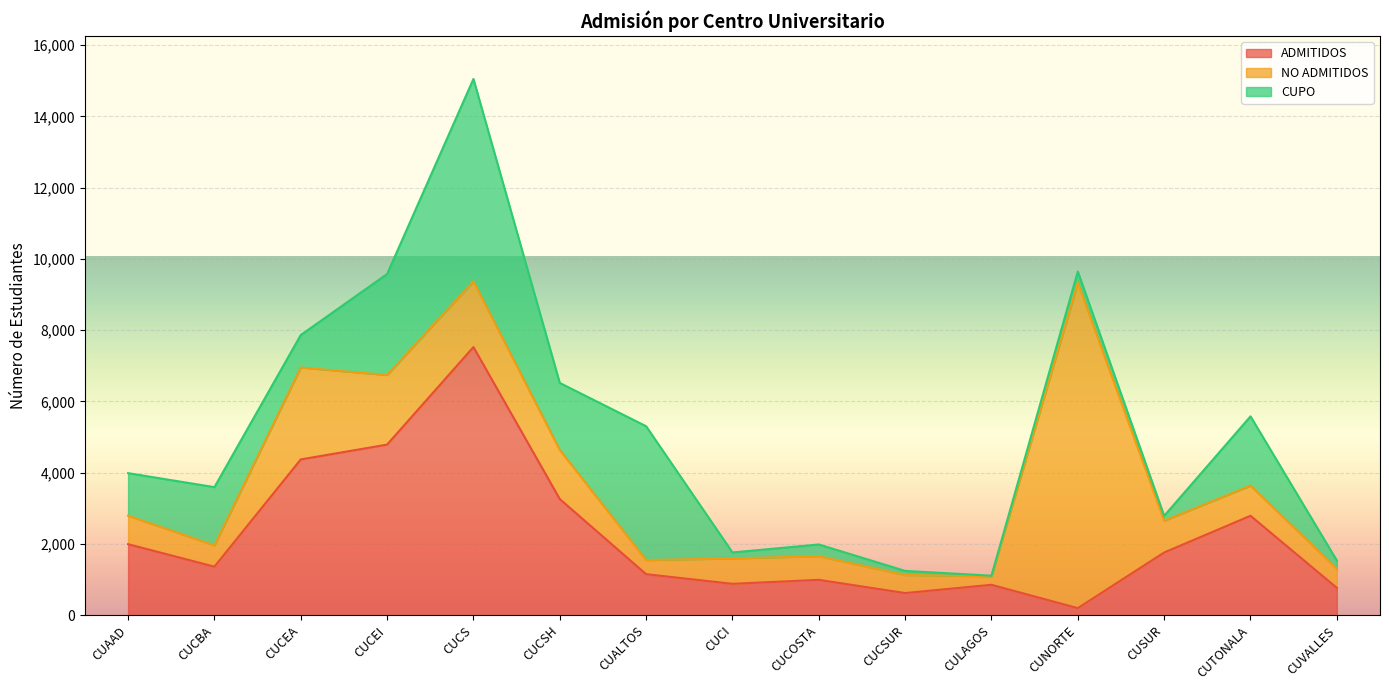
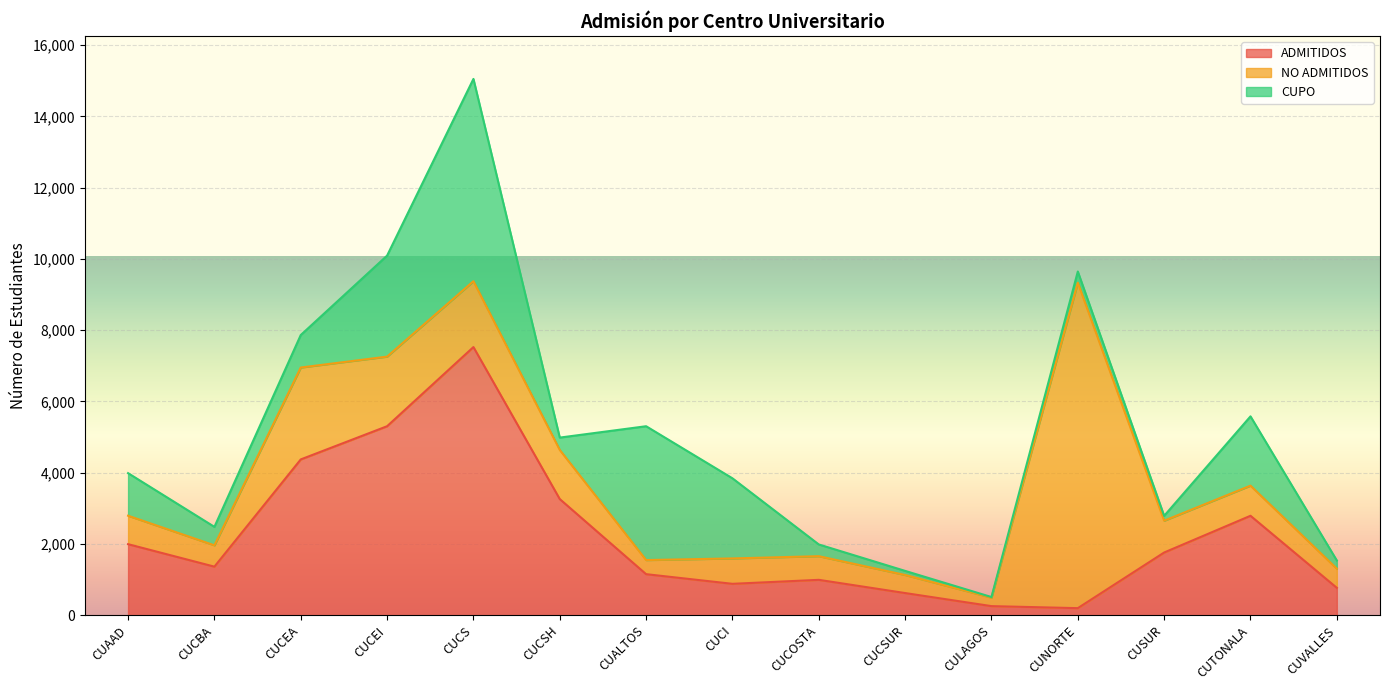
CUPO, CUCBA: 1,600 -> 500
ADMITIDOS, CUCEI: 4,800 -> 5,300
CUPO, CUCSH: 1,900 -> 300
CUPO, CUCI: 200 -> 2,200
ADMITIDOS, CULAGOS: 900 -> 300
